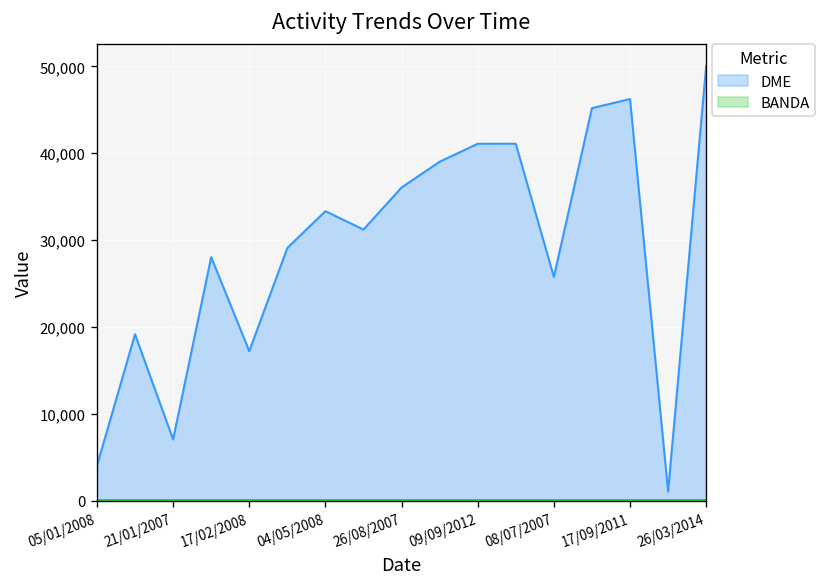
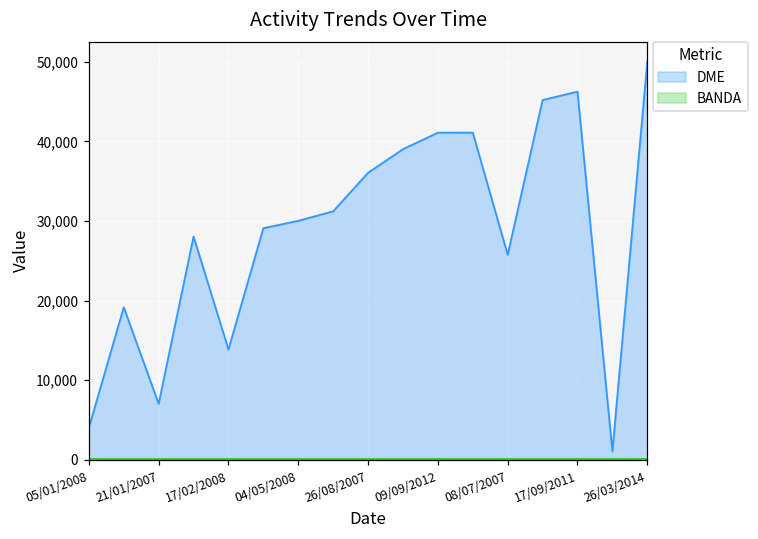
DME, 17/02/2008: 17,000 -> 14,000
DME, 04/05/2008: 33,000 -> 30,000
